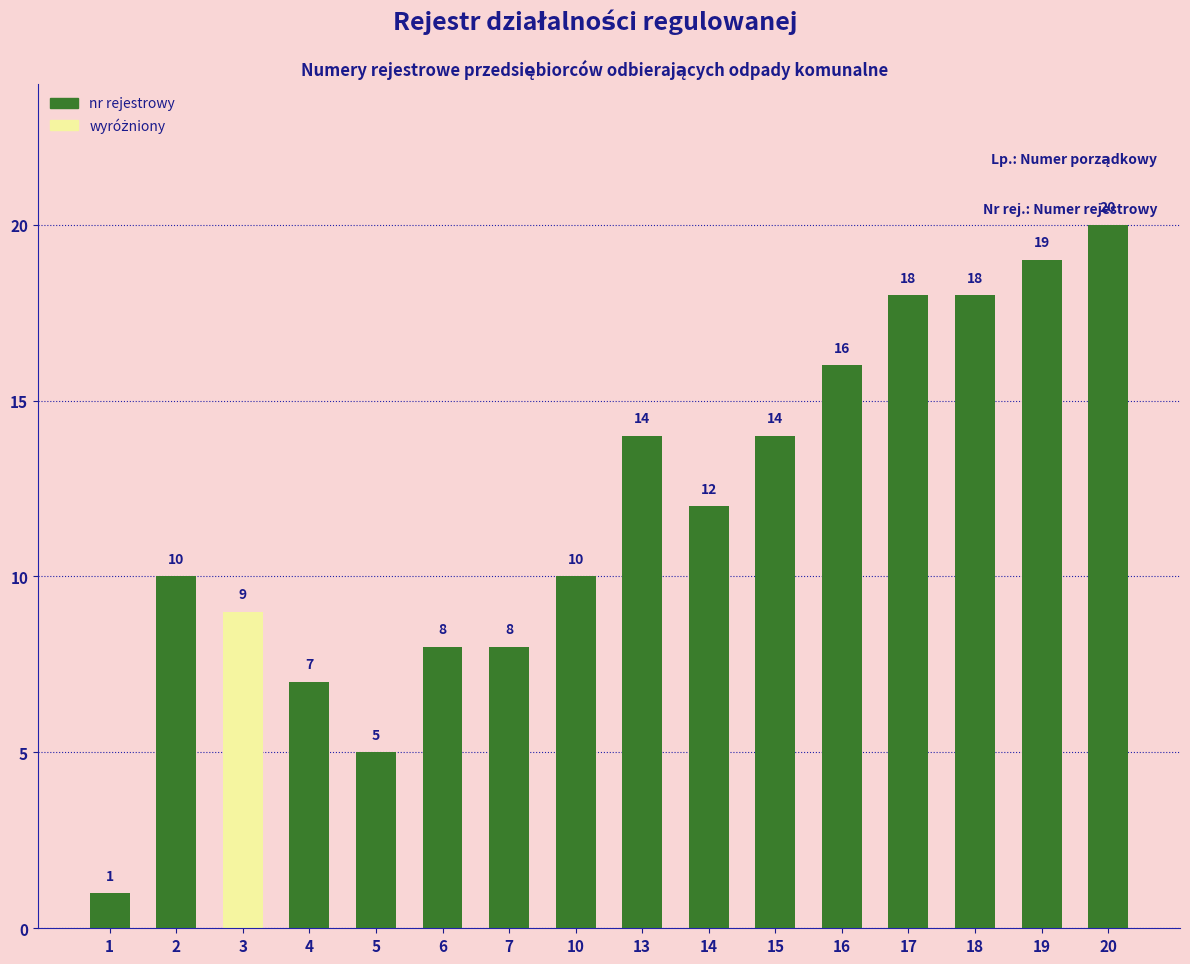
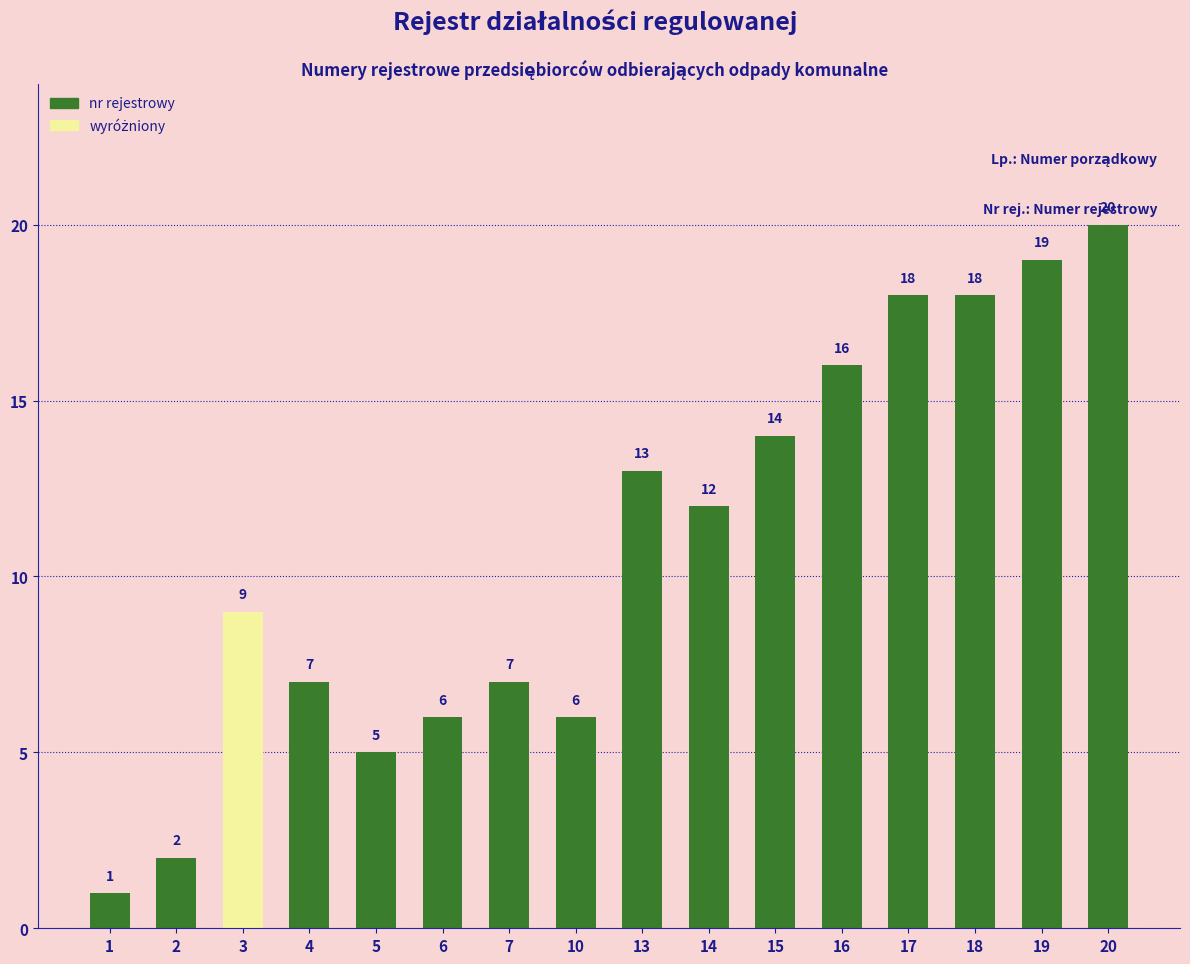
2: 10 -> 2
6: 8 -> 6
7: 8 -> 7
10: 10 -> 6
13: 14 -> 13
